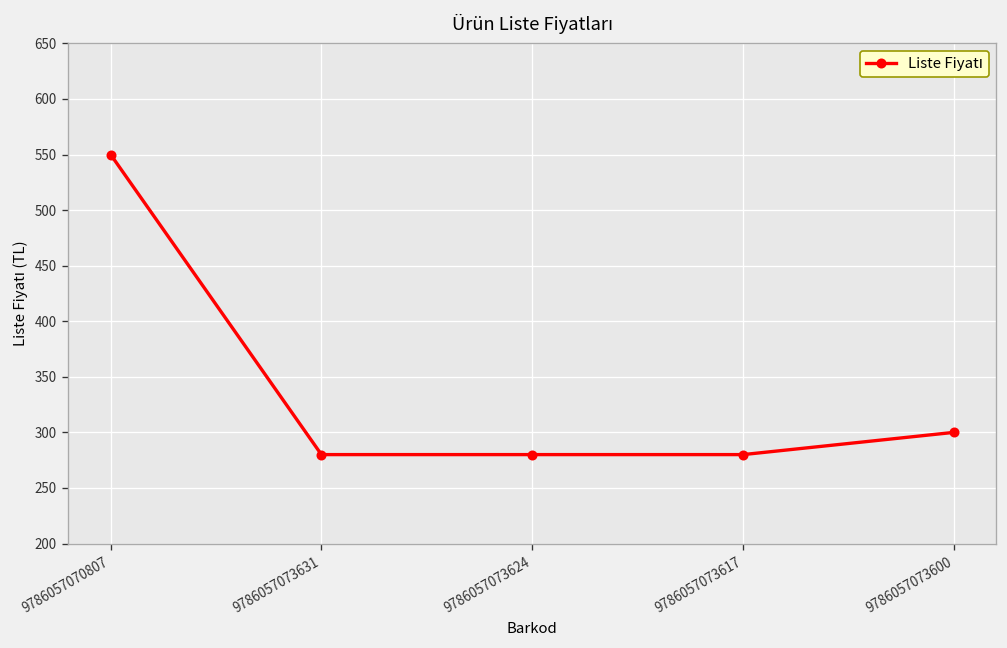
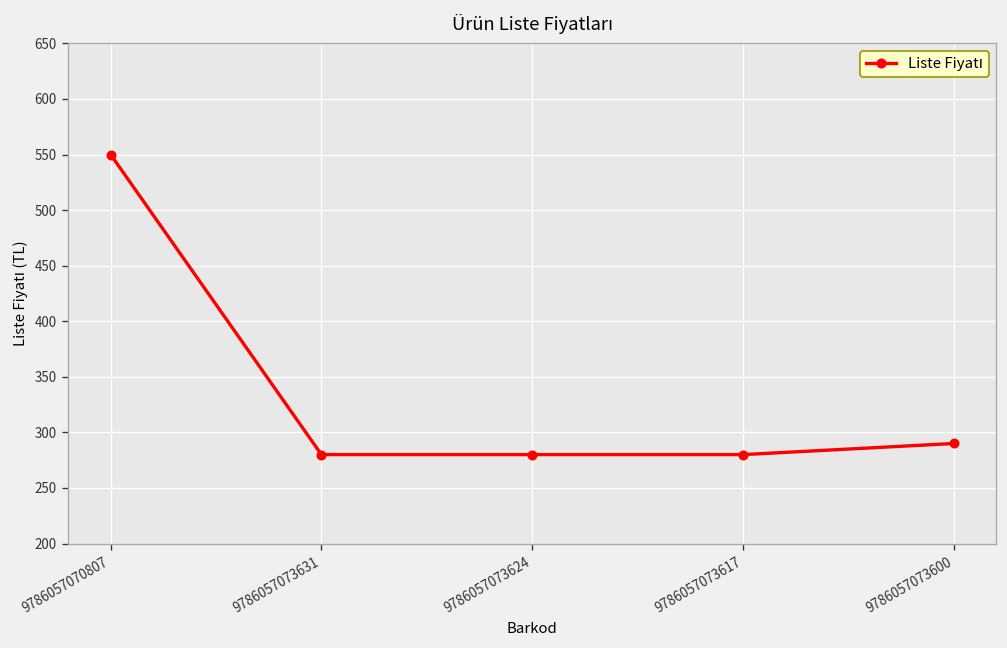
9786057073600: 300 -> 290
